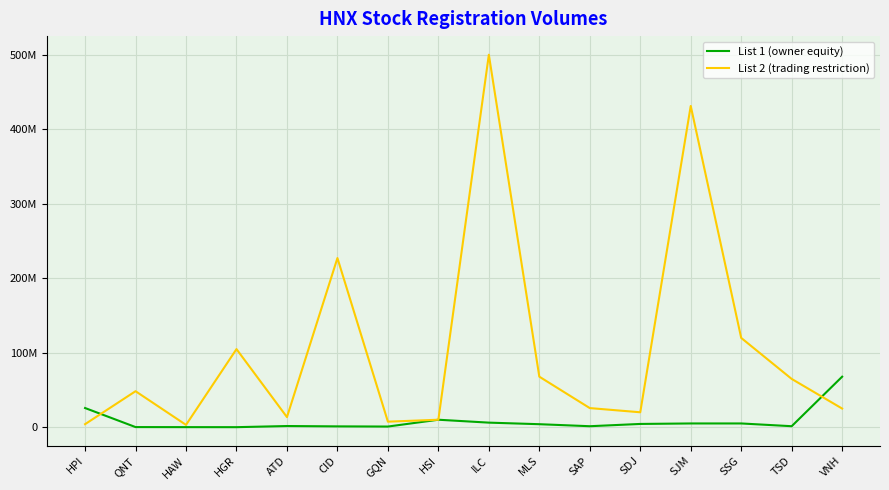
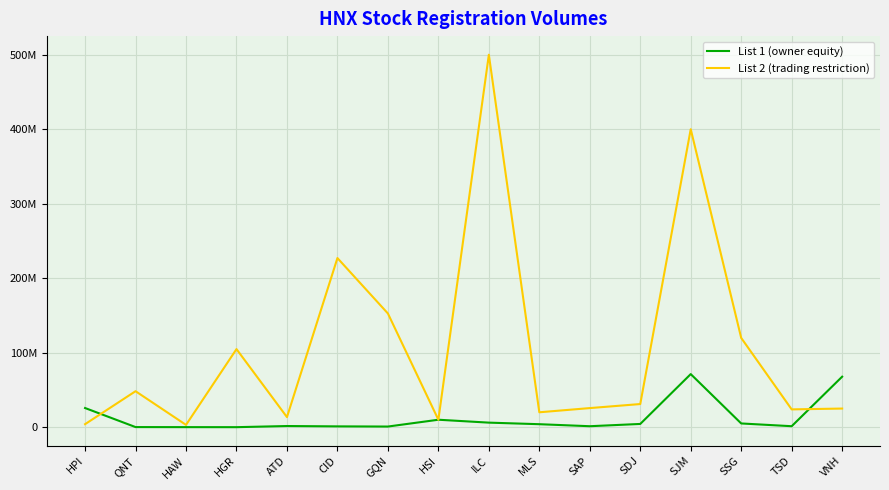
List 2 (trading restriction), GQN: 10000000 -> 150000000
List 2 (trading restriction), MLS: 70000000 -> 20000000
List 2 (trading restriction), SDJ: 20000000 -> 30000000
List 1 (owner equity), SJM: 10000000 -> 70000000
List 2 (trading restriction), SJM: 430000000 -> 400000000
List 2 (trading restriction), TSD: 60000000 -> 20000000
